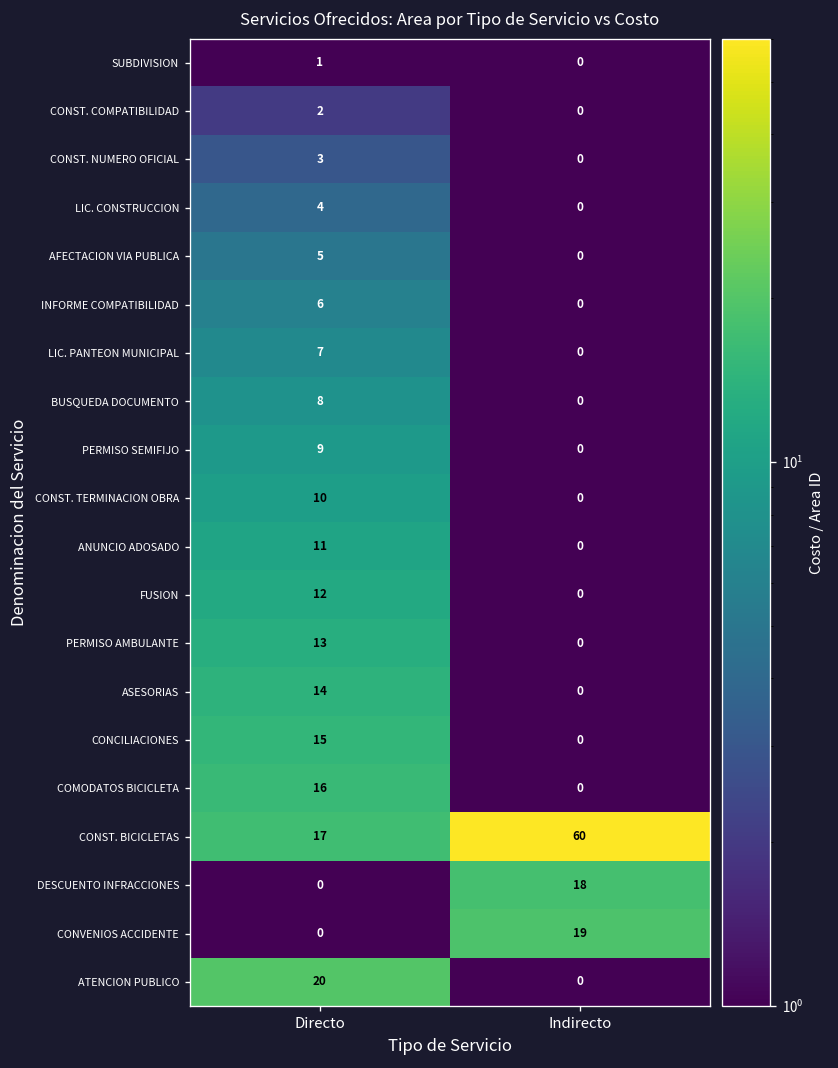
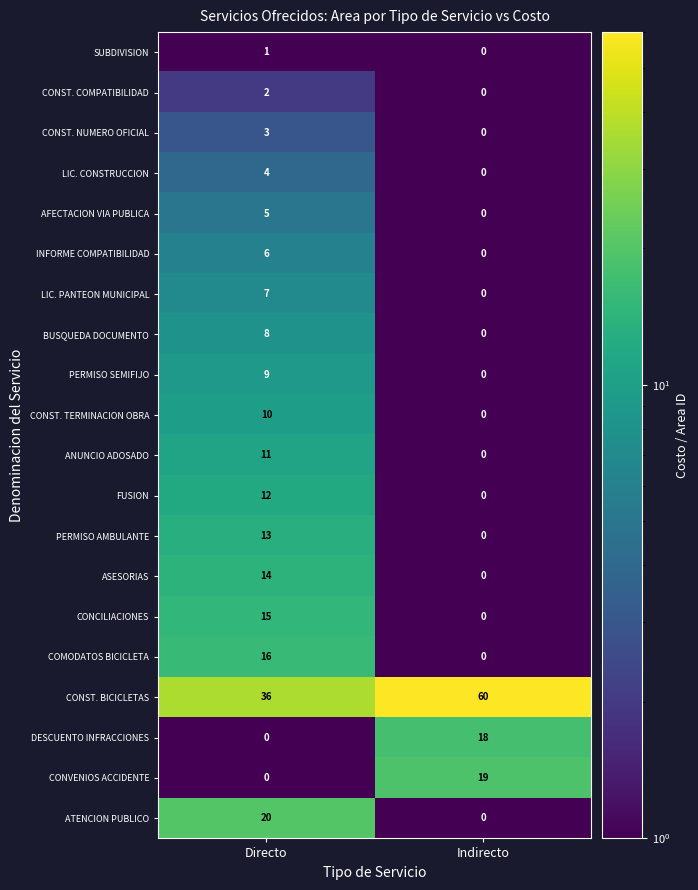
CONST. BICICLETAS, Directo: 17 -> 36
